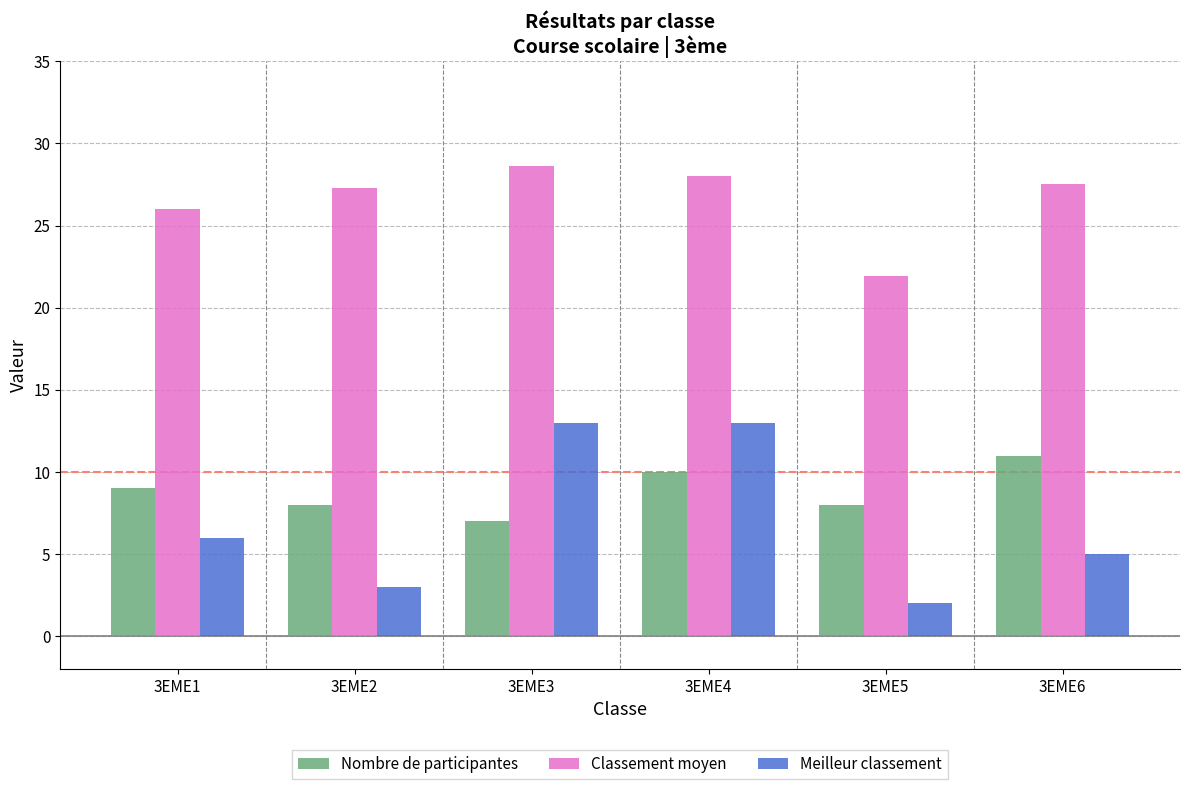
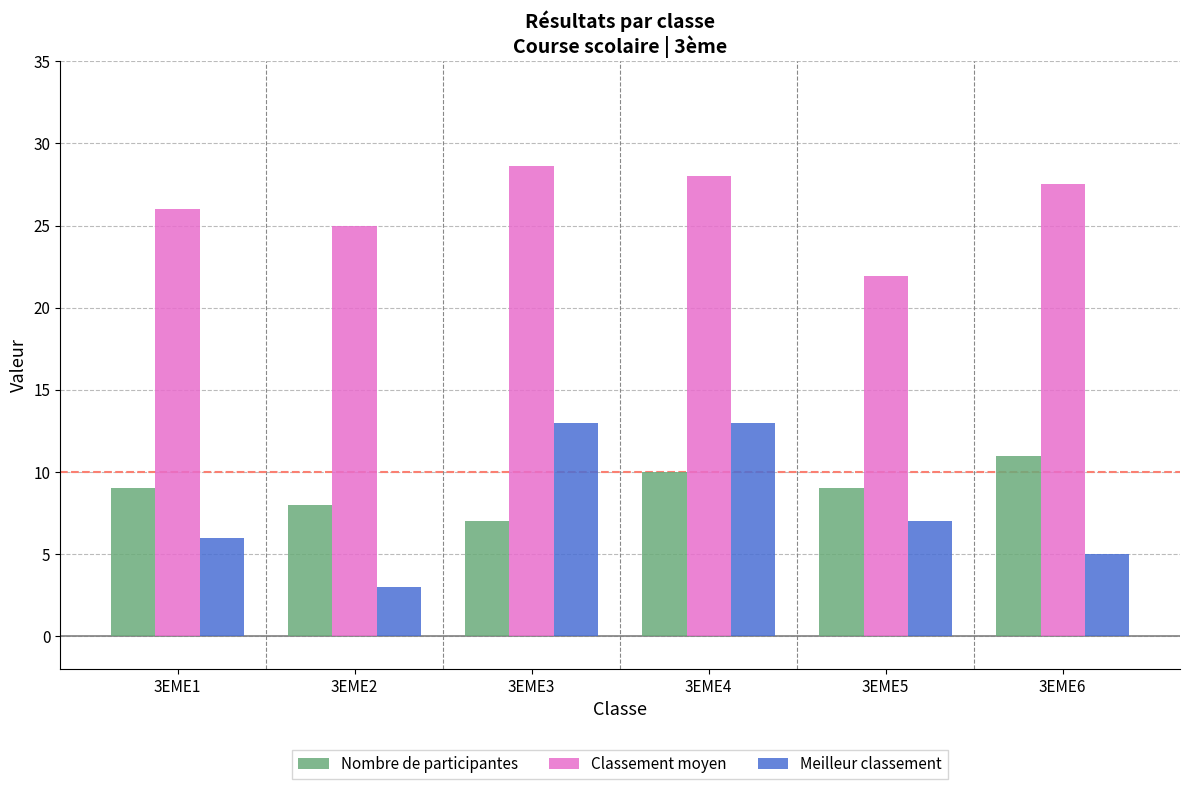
Classement moyen, 3EME2: 27.3 -> 25.0
Nombre de participantes, 3EME5: 8 -> 9
Meilleur classement, 3EME5: 2 -> 7
